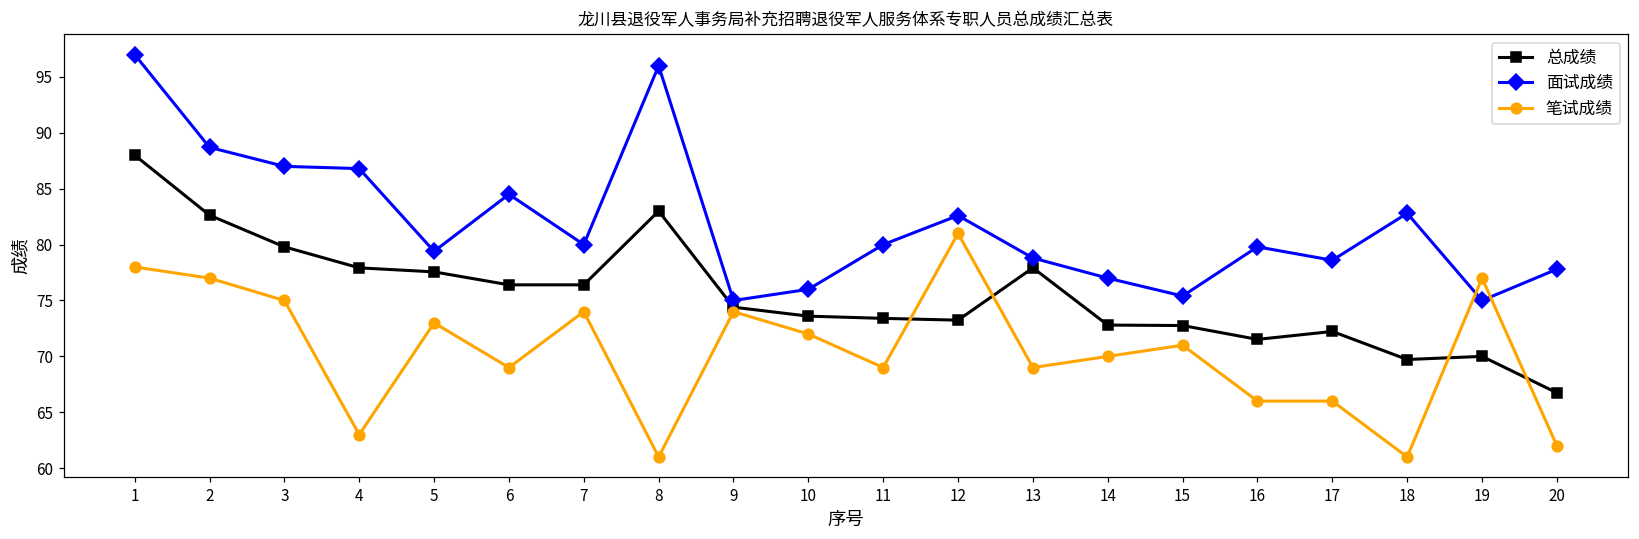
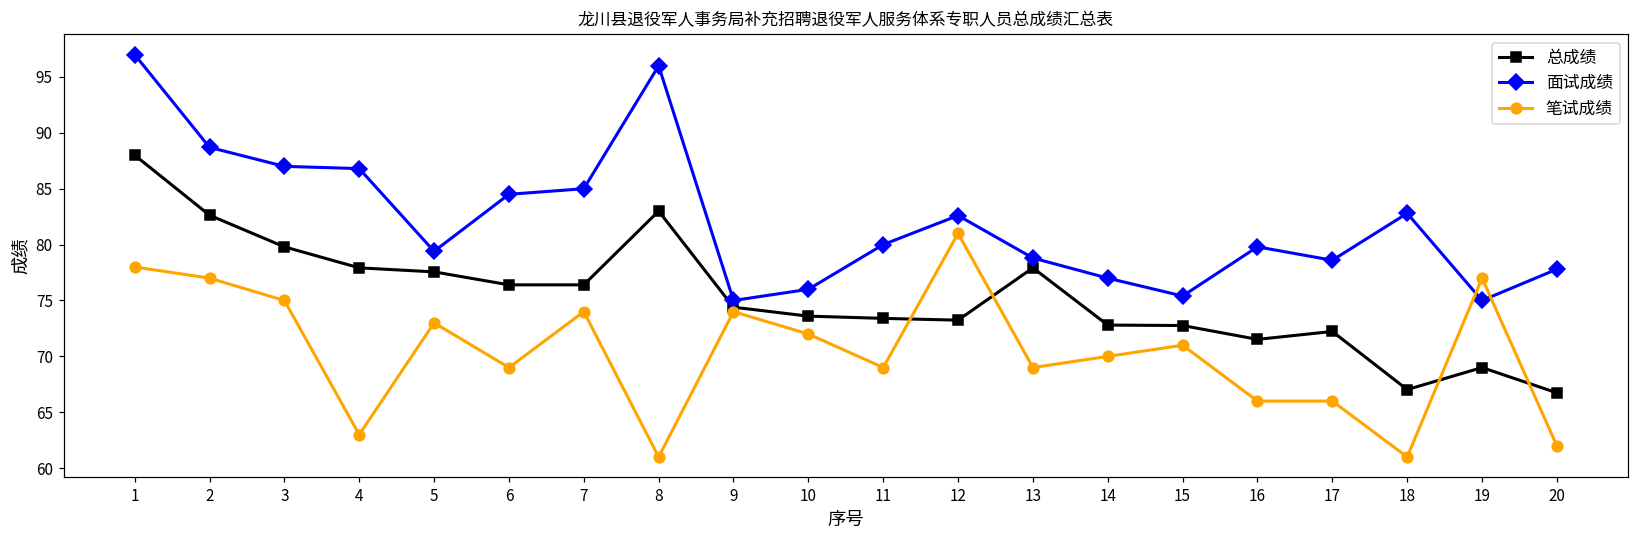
面试成绩, 7: 80 -> 85
总成绩, 18: 69.7 -> 67.0
总成绩, 19: 70 -> 69
